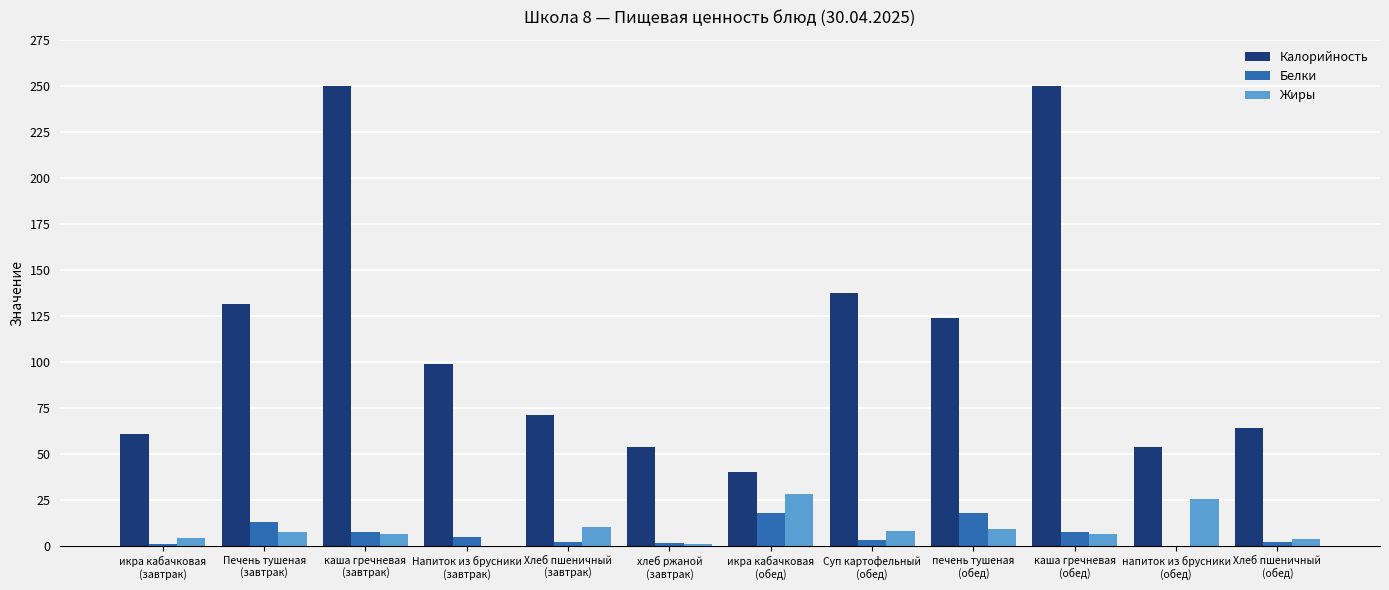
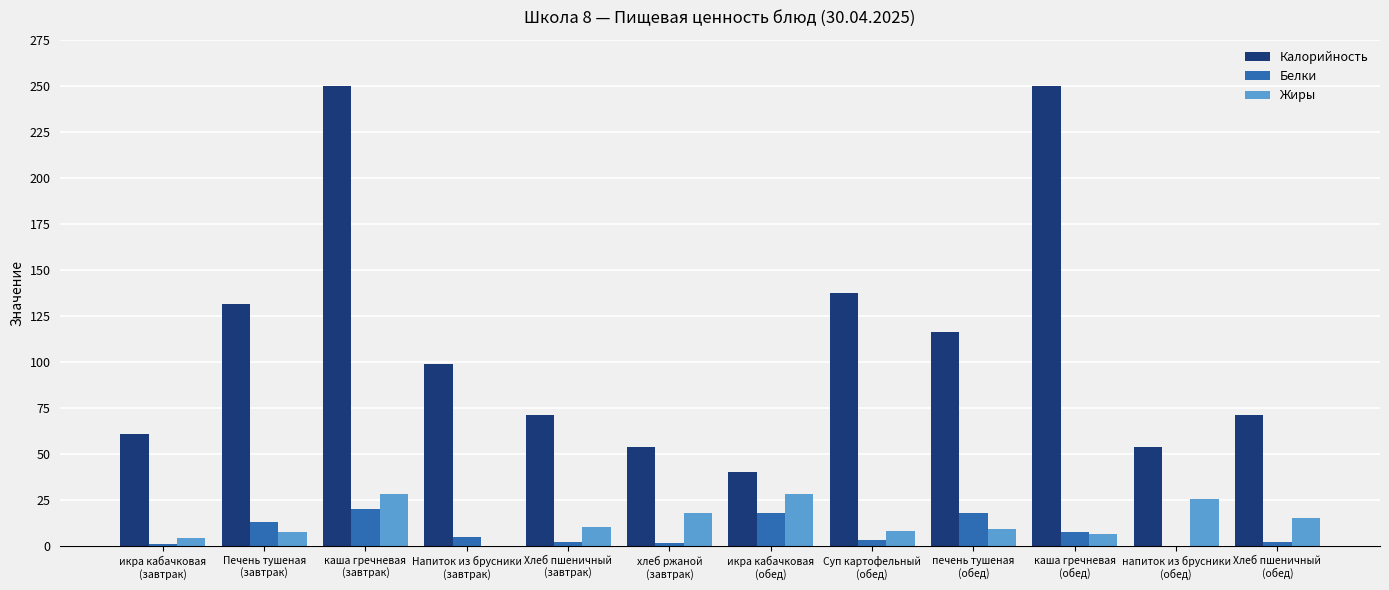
Белки, каша гречневая (завтрак): 8 -> 20
Жиры, каша гречневая (завтрак): 6 -> 28
Жиры, хлеб ржаной (завтрак): 1 -> 18
Калорийность, печень тушеная (обед): 124 -> 116
Калорийность, Хлеб пшеничный (обед): 64 -> 71
Жиры, Хлеб пшеничный (обед): 4 -> 15
